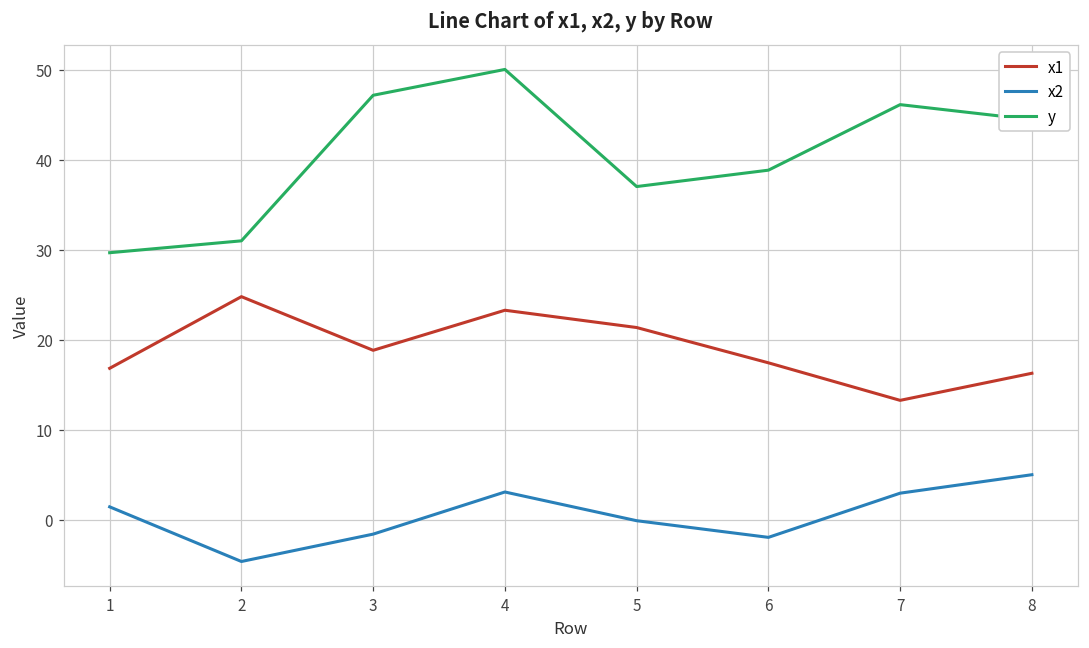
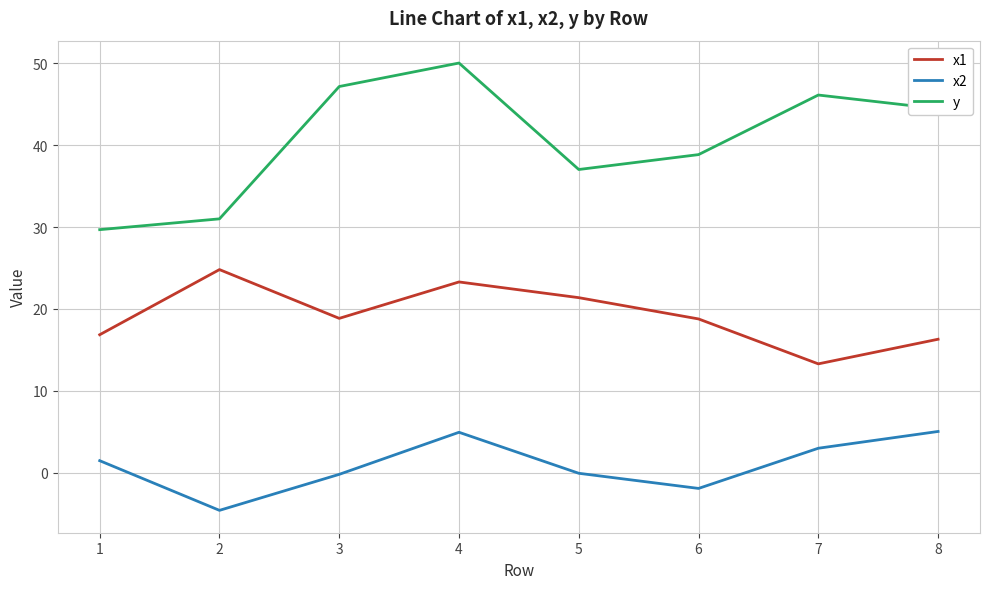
x2, 3: -2 -> 0
x2, 4: 3 -> 5
x1, 6: 17 -> 19
